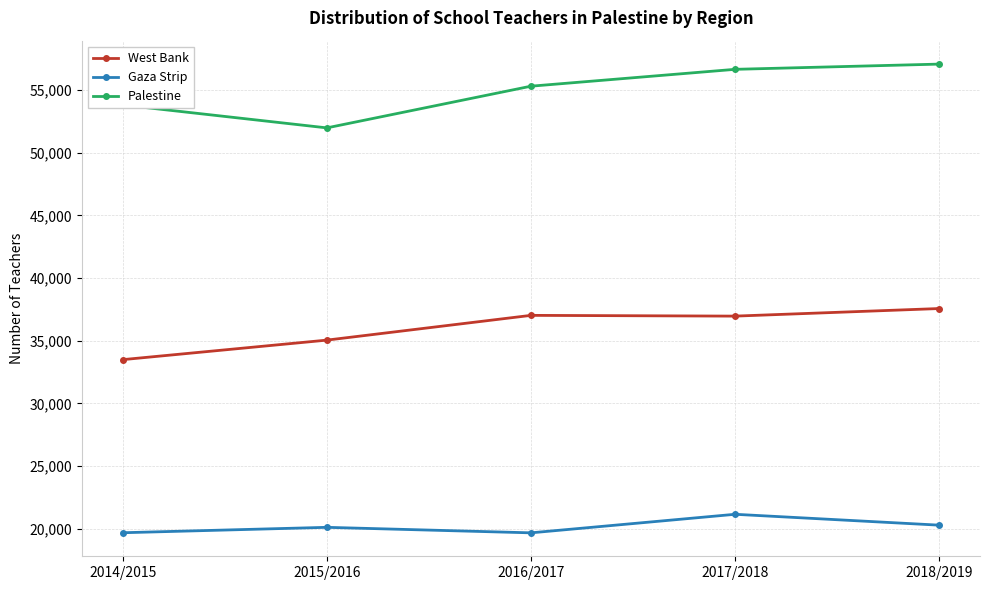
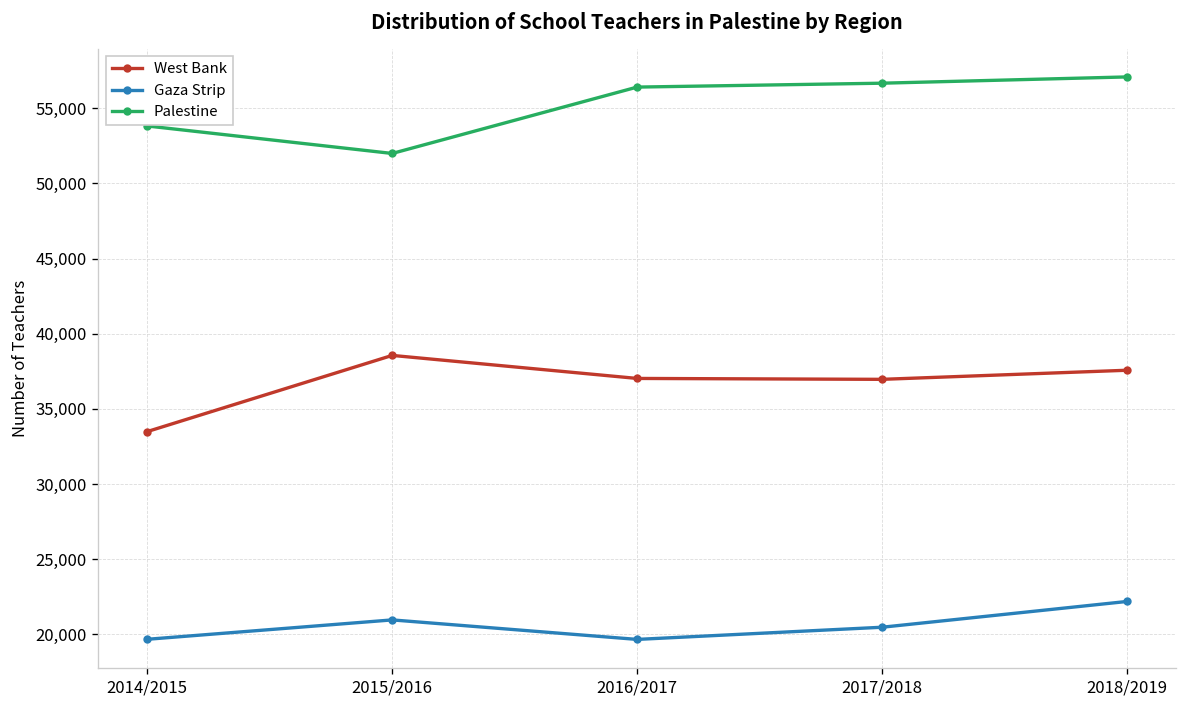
West Bank, 2015/2016: 35,100 -> 38,600
Gaza Strip, 2015/2016: 20,100 -> 21,000
Palestine, 2016/2017: 55,300 -> 56,400
Gaza Strip, 2017/2018: 21,100 -> 20,500
Gaza Strip, 2018/2019: 20,300 -> 22,200
